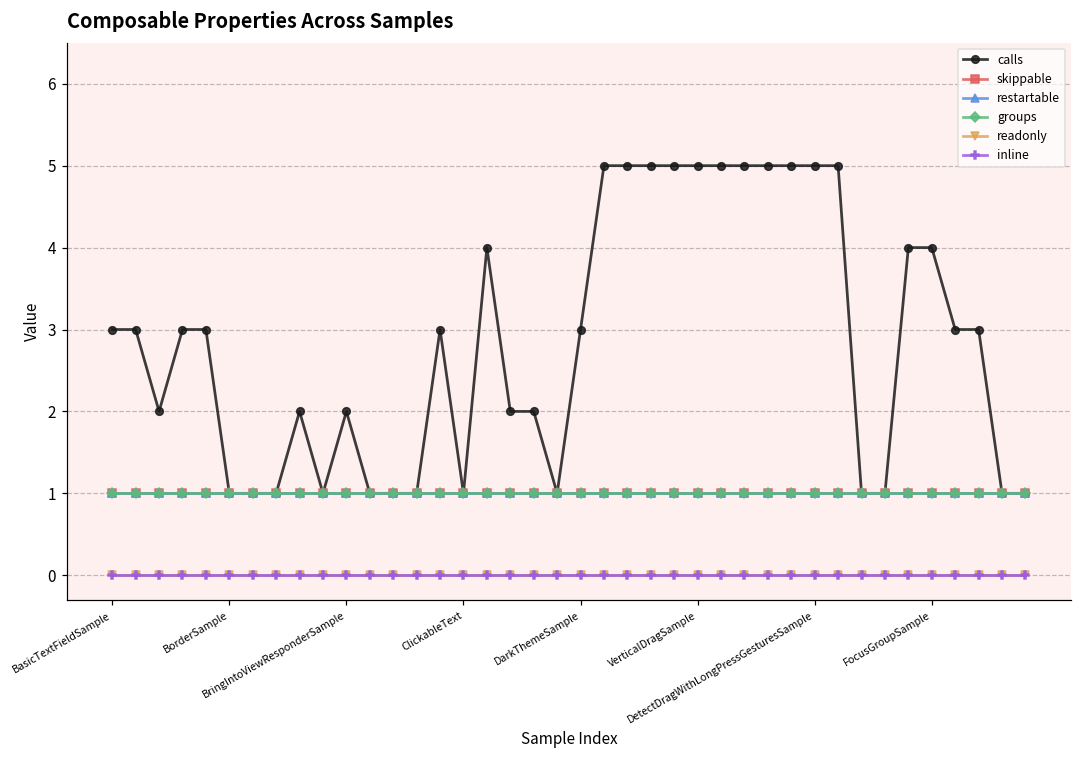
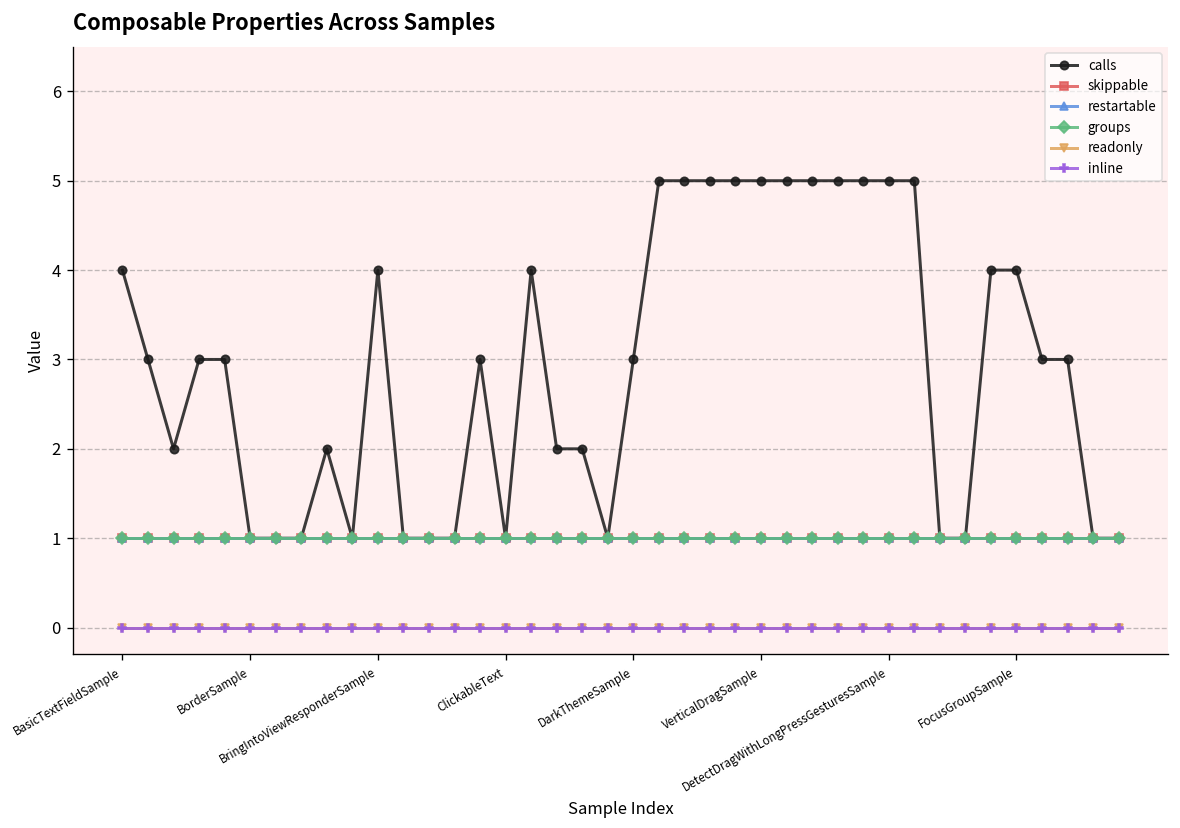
calls, BasicTextFieldSample: 3 -> 4
calls, BringIntoViewResponderSample: 2 -> 4
